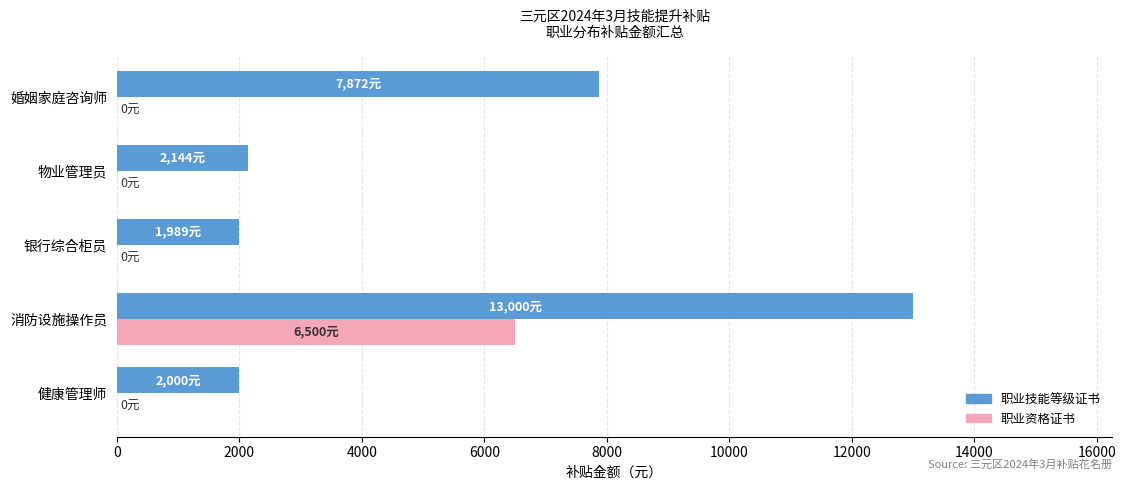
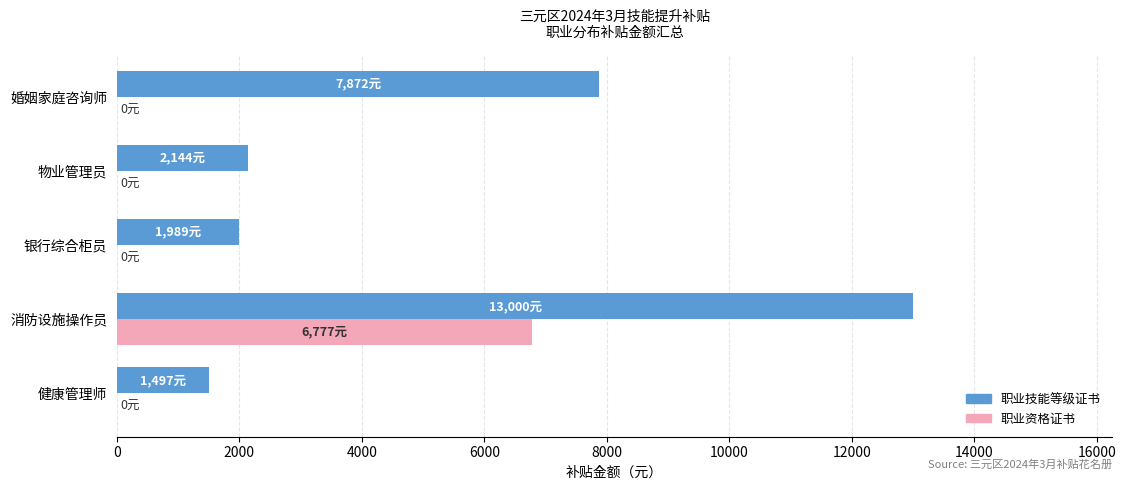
职业资格证书, 消防设施操作员: 6,500元 -> 6,777元
职业技能等级证书, 健康管理师: 2,000元 -> 1,497元
